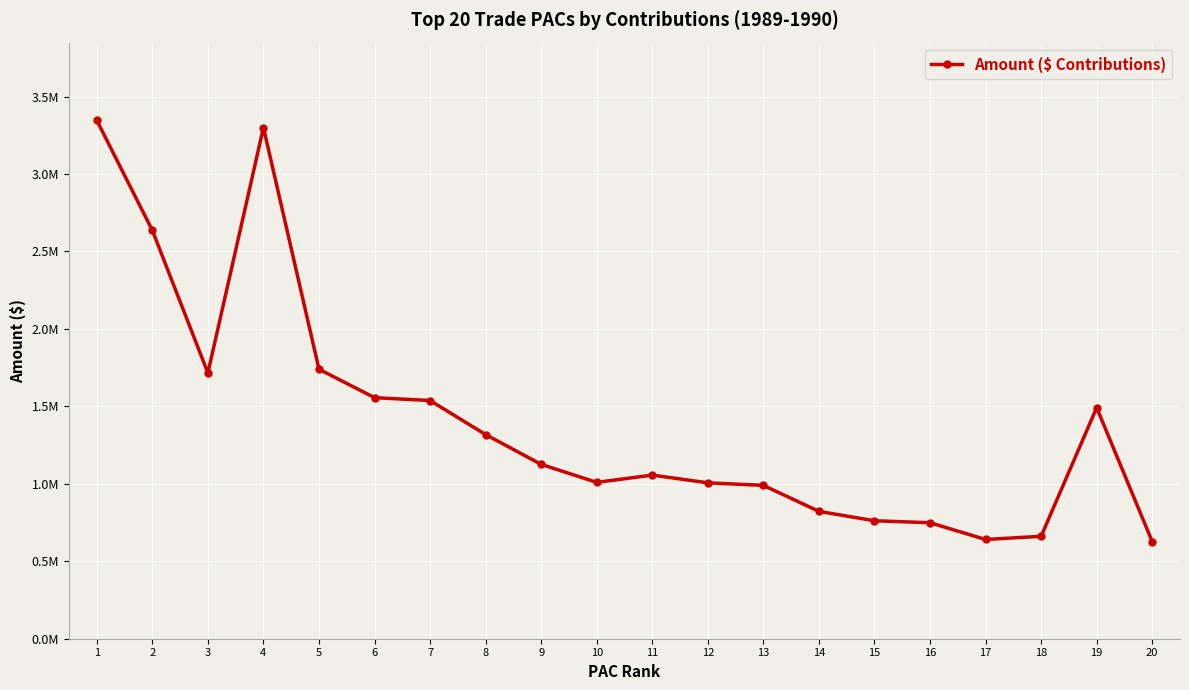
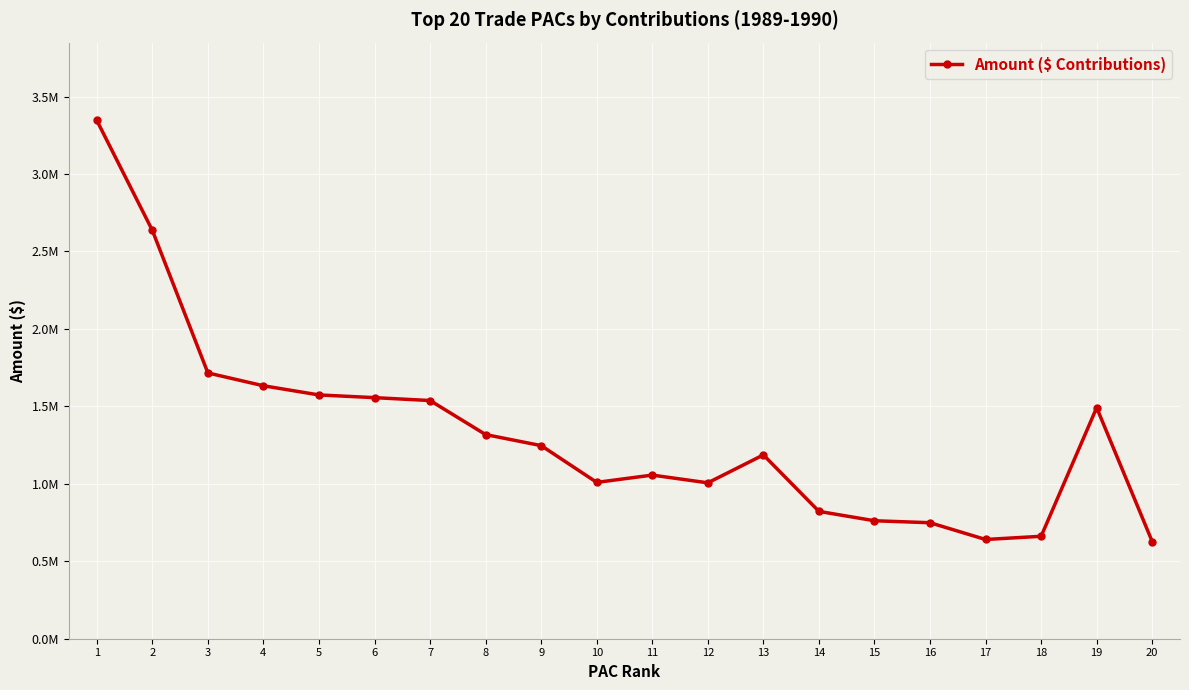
4: 3300000 -> 1630000
5: 1740000 -> 1570000
9: 1130000 -> 1250000
13: 990000 -> 1190000
